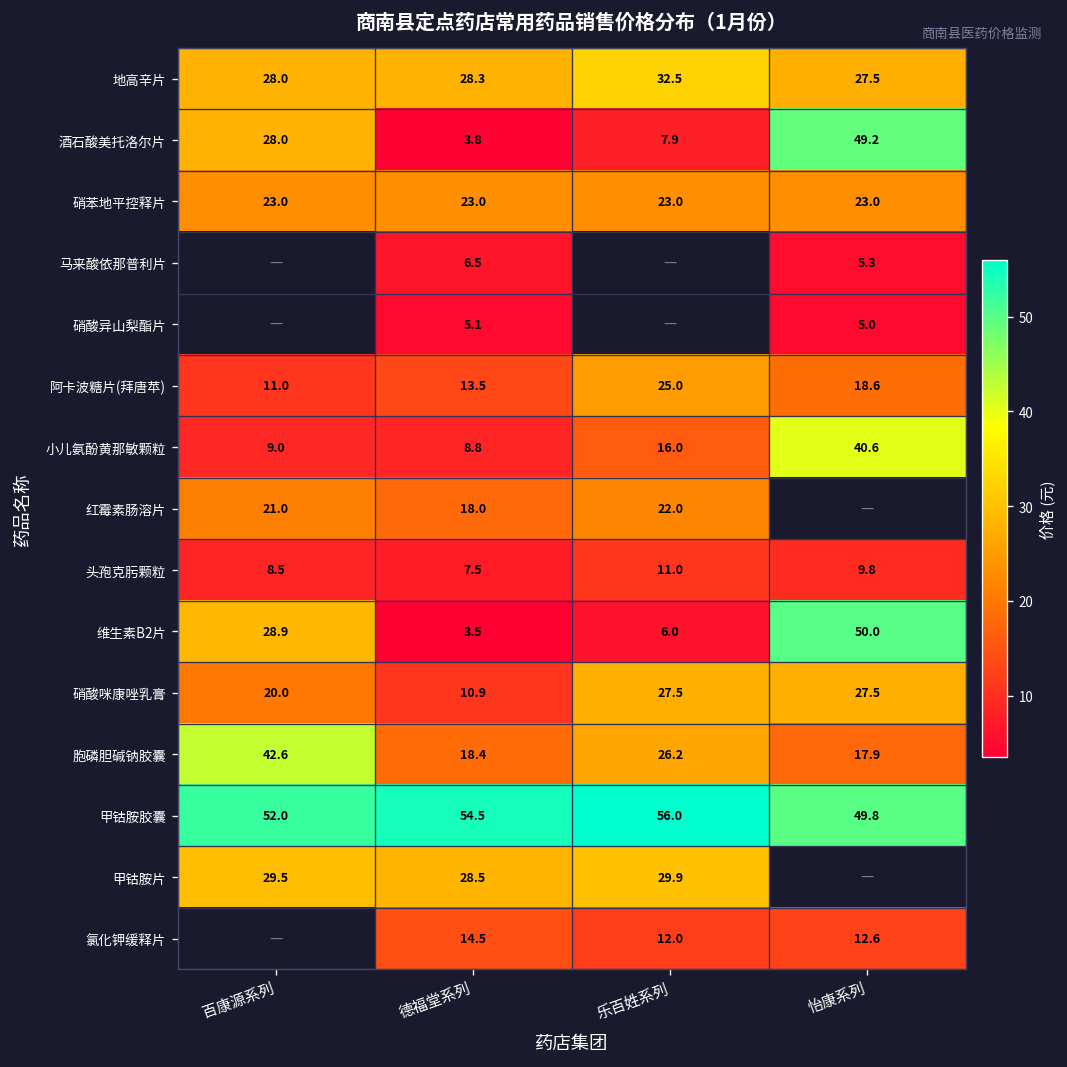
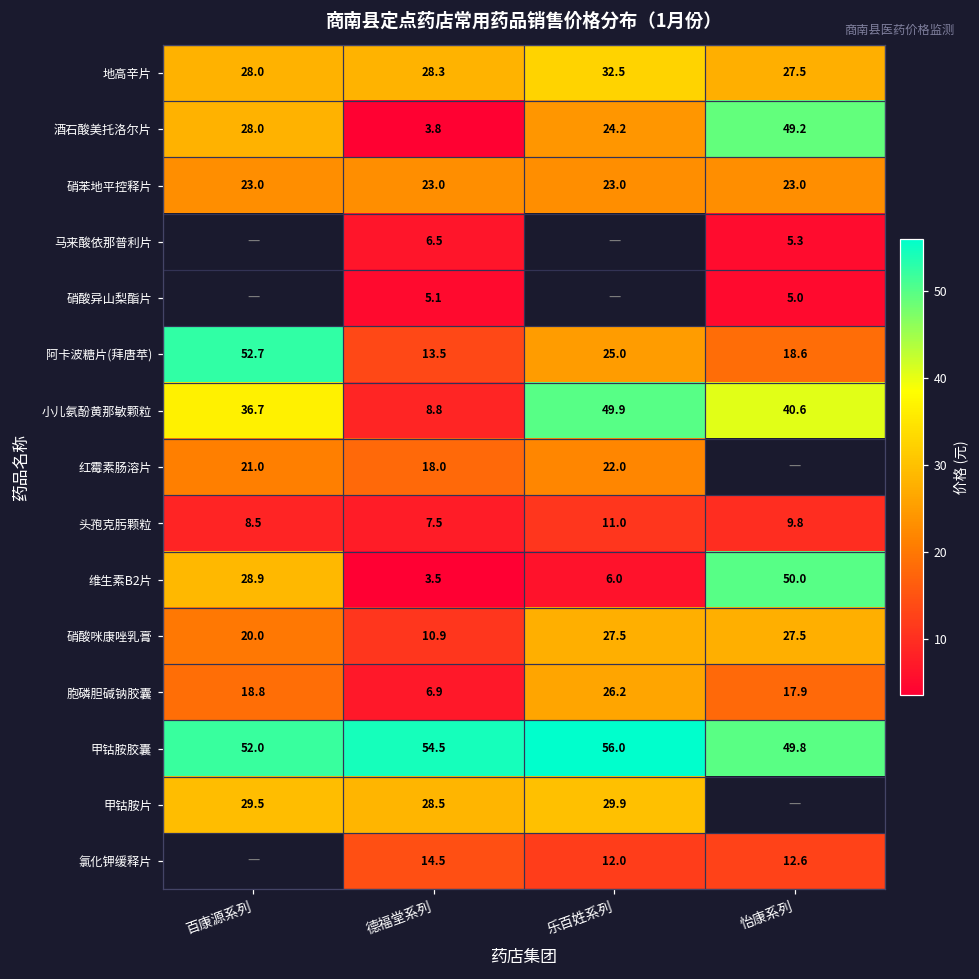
酒石酸美托洛尔片, 乐百姓系列: 7.9 -> 24.2
阿卡波糖片(拜唐苹), 百康源系列: 11.0 -> 52.7
小儿氨酚黄那敏颗粒, 百康源系列: 9.0 -> 36.7
小儿氨酚黄那敏颗粒, 乐百姓系列: 16.0 -> 49.9
胞磷胆碱钠胶囊, 百康源系列: 42.6 -> 18.8
胞磷胆碱钠胶囊, 德福堂系列: 18.4 -> 6.9
